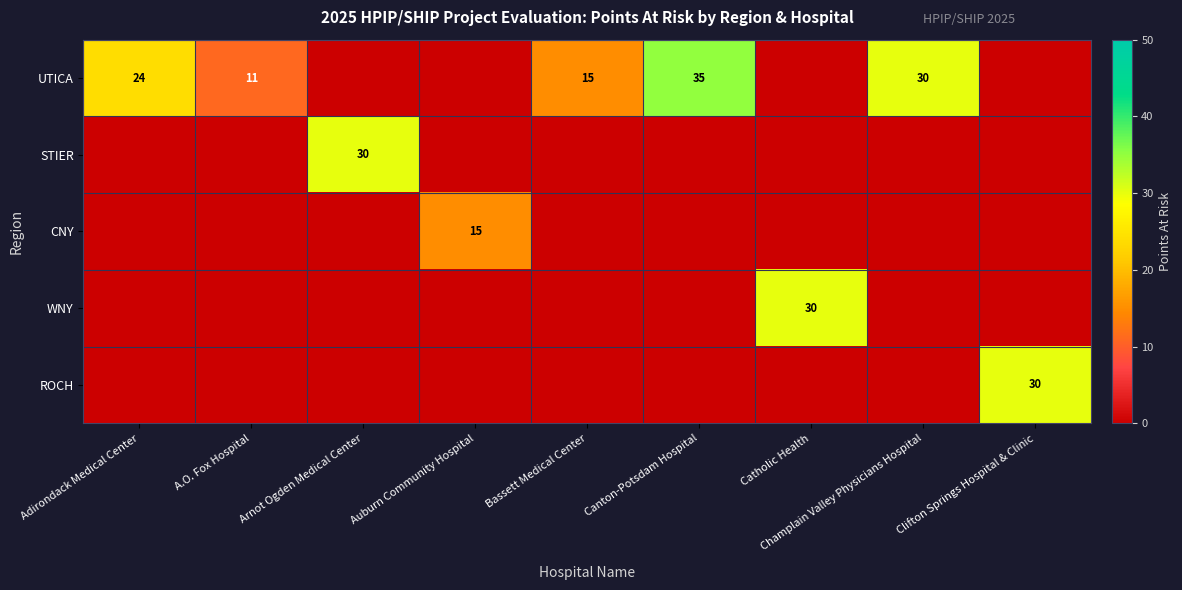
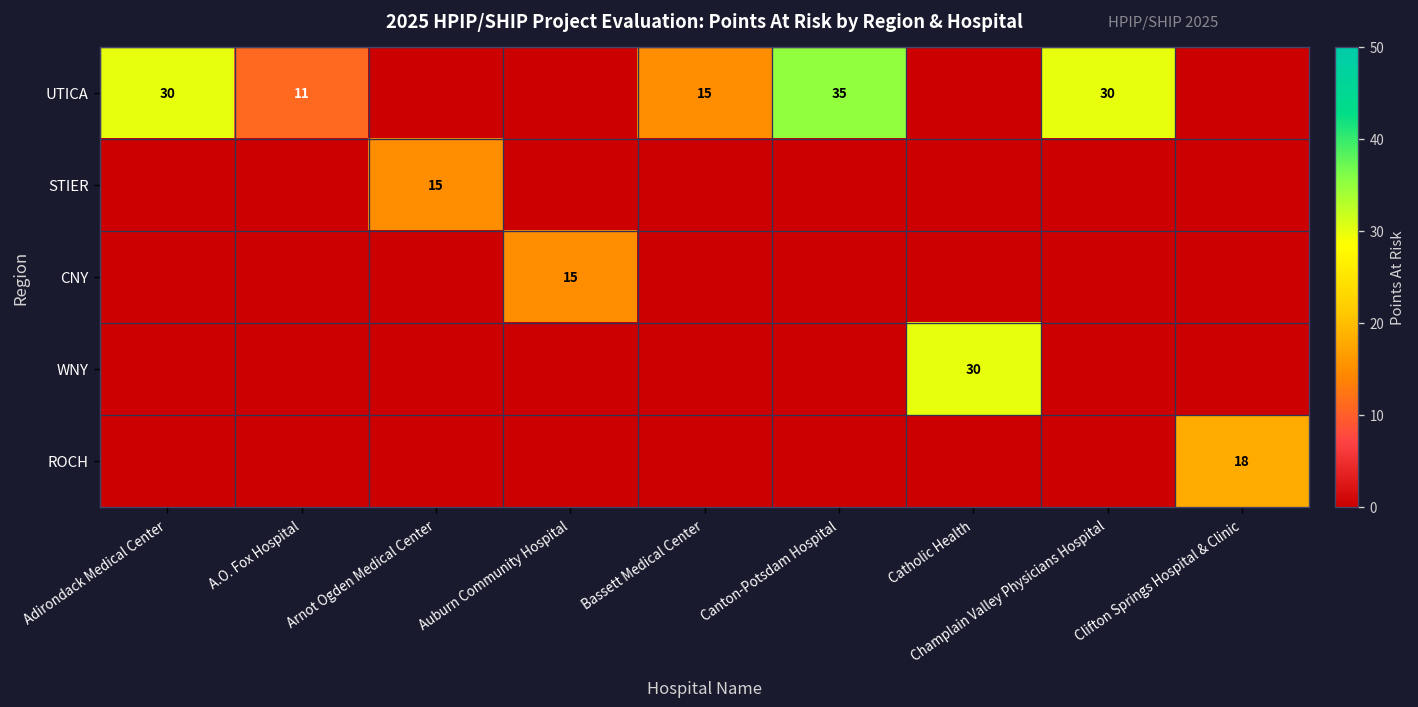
UTICA, Adirondack Medical Center: 24 -> 30
STIER, Arnot Ogden Medical Center: 30 -> 15
ROCH, Clifton Springs Hospital & Clinic: 30 -> 18
